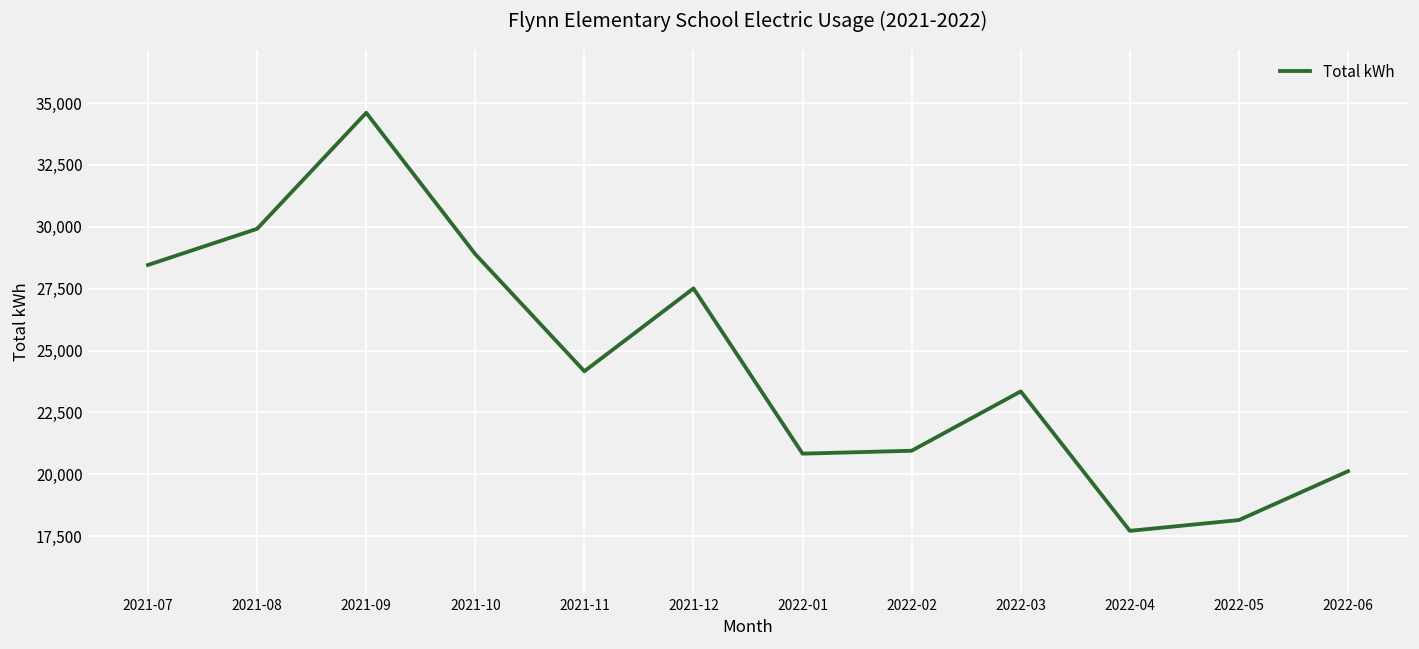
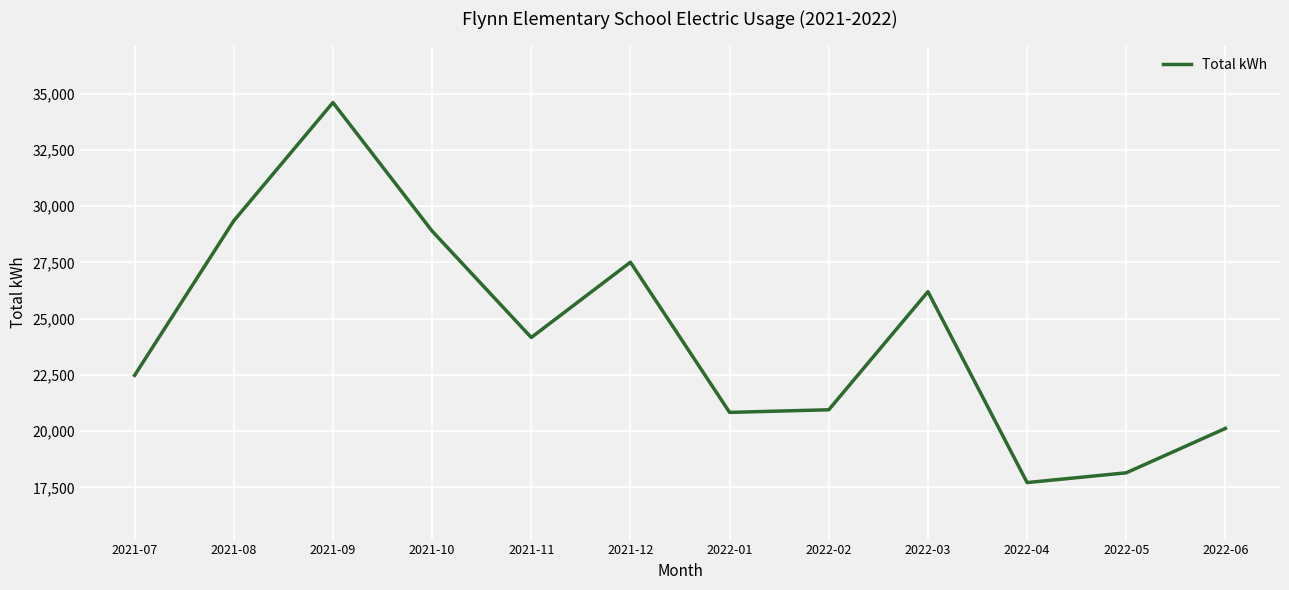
2021-07: 28,500 -> 22,500
2021-08: 29,900 -> 29,300
2022-03: 23,300 -> 26,200
